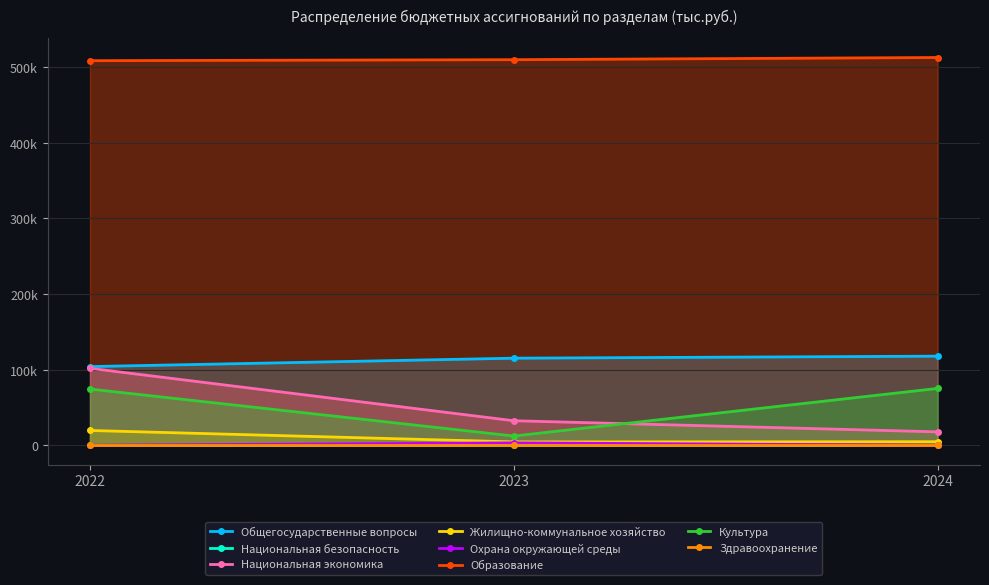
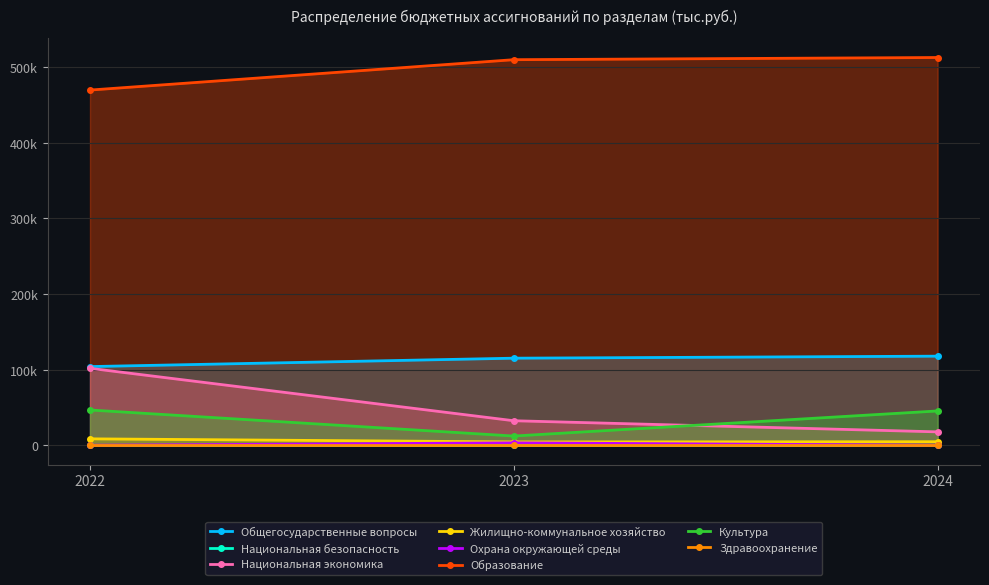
Жилищно-коммунальное хозяйство, 2022: 20000 -> 10000
Образование, 2022: 510000 -> 470000
Культура, 2022: 70000 -> 50000
Культура, 2024: 80000 -> 50000
